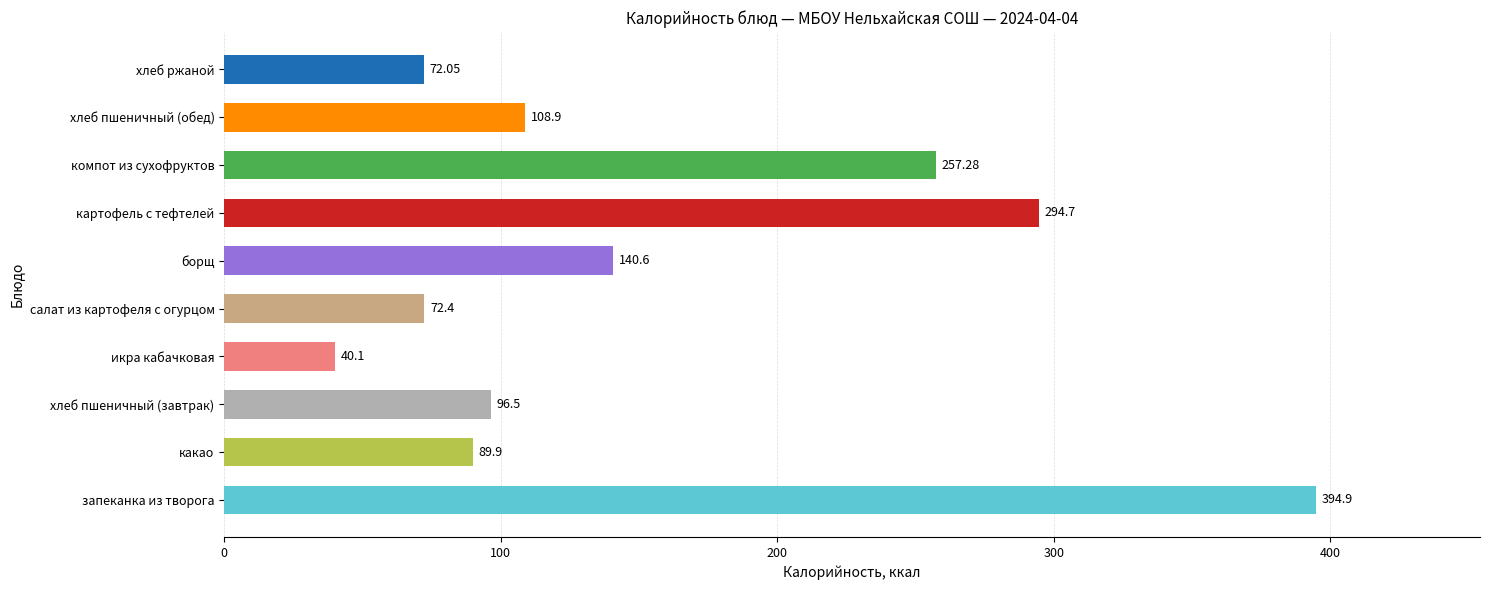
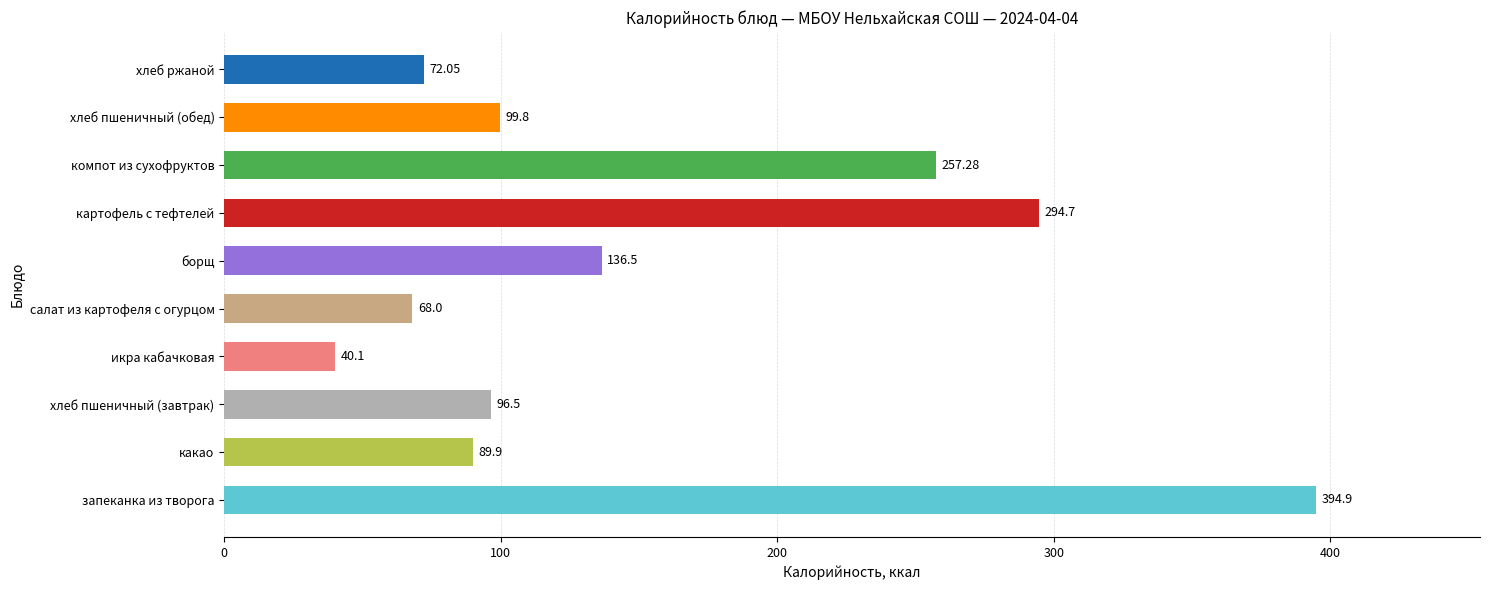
хлеб пшеничный (обед): 108.9 -> 99.8
борщ: 140.6 -> 136.5
салат из картофеля с огурцом: 72.4 -> 68.0
